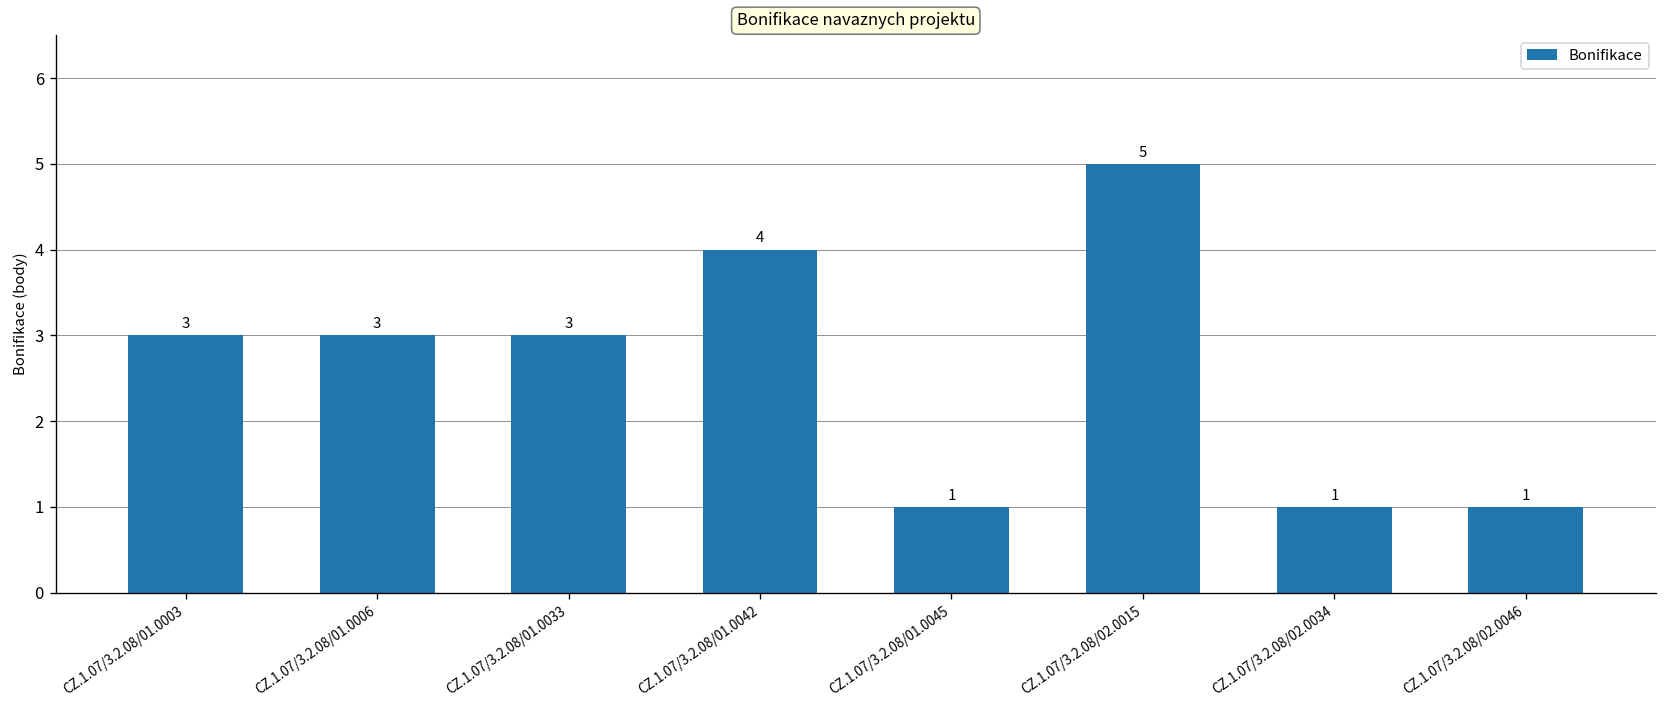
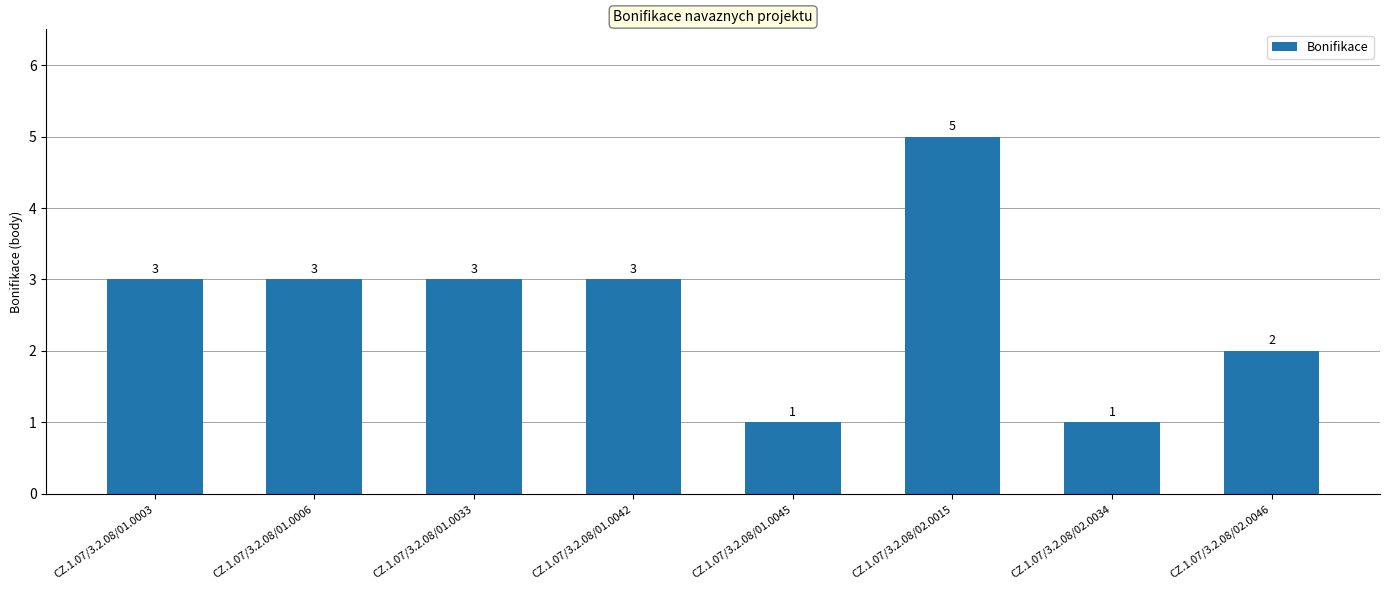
CZ.1.07/3.2.08/01.0042: 4 -> 3
CZ.1.07/3.2.08/02.0046: 1 -> 2
